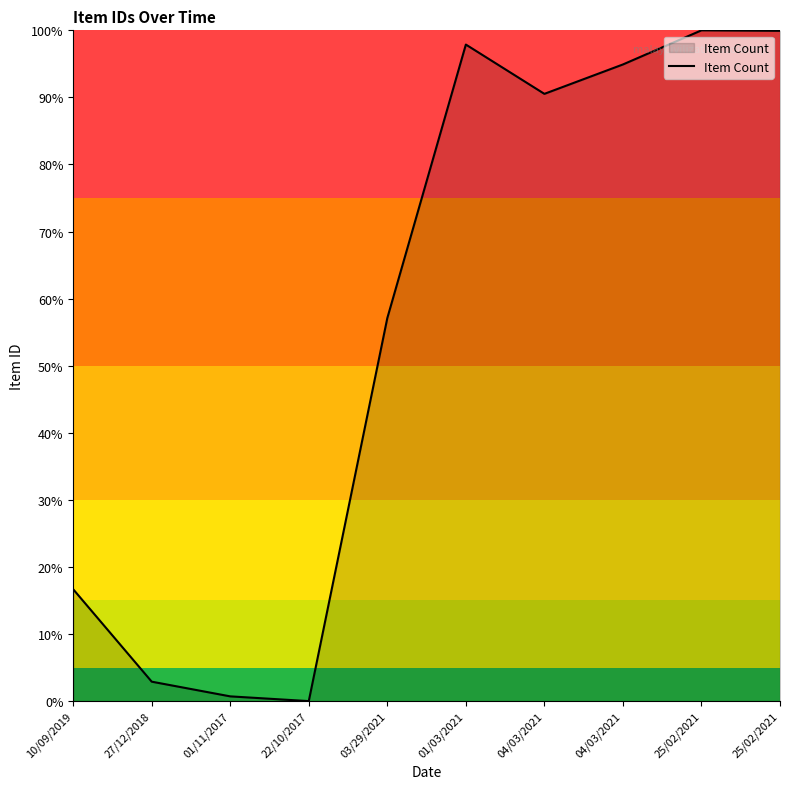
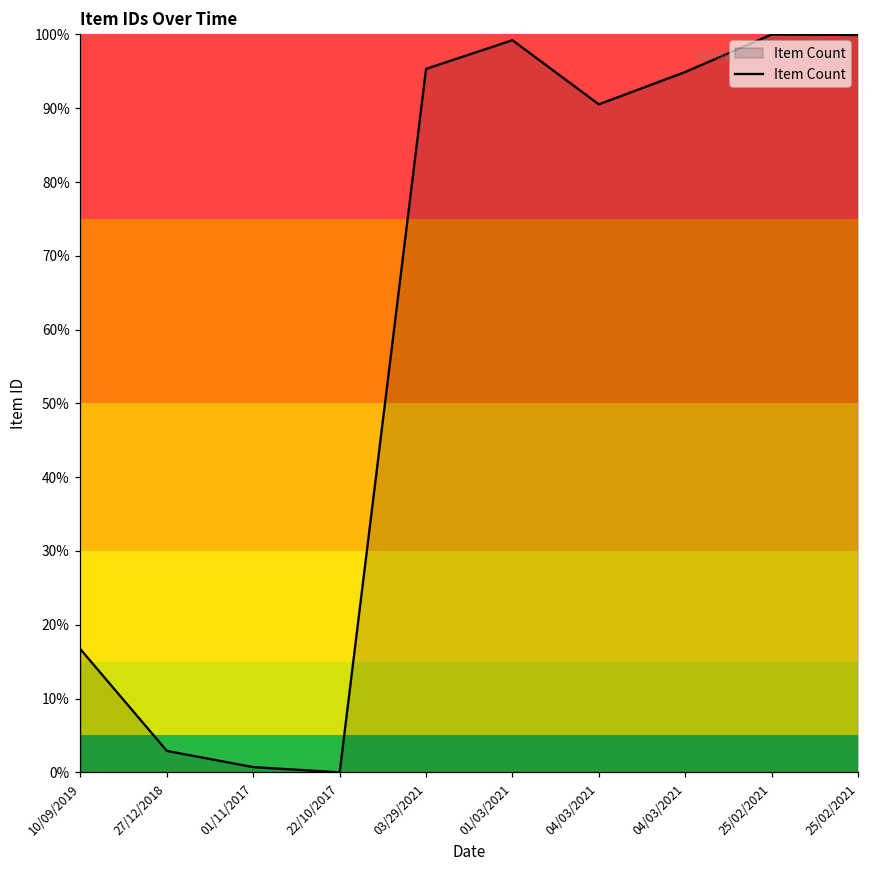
03/29/2021: 57% -> 95%
01/03/2021: 98% -> 99%
